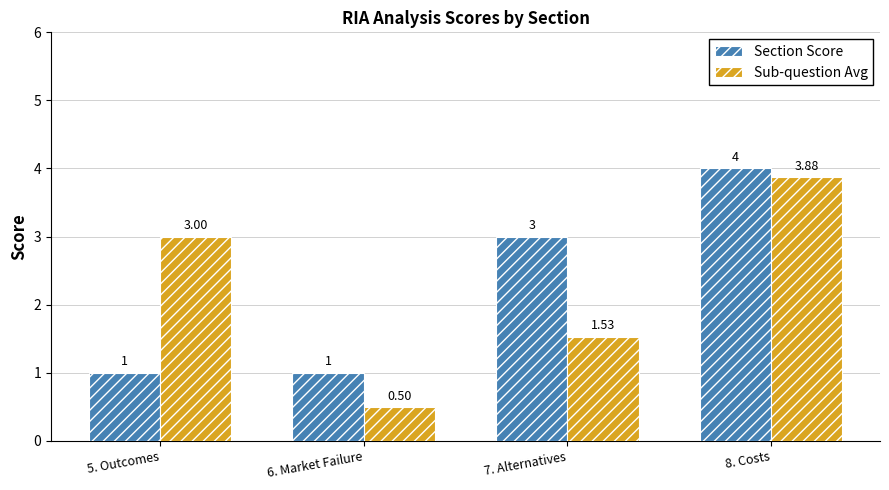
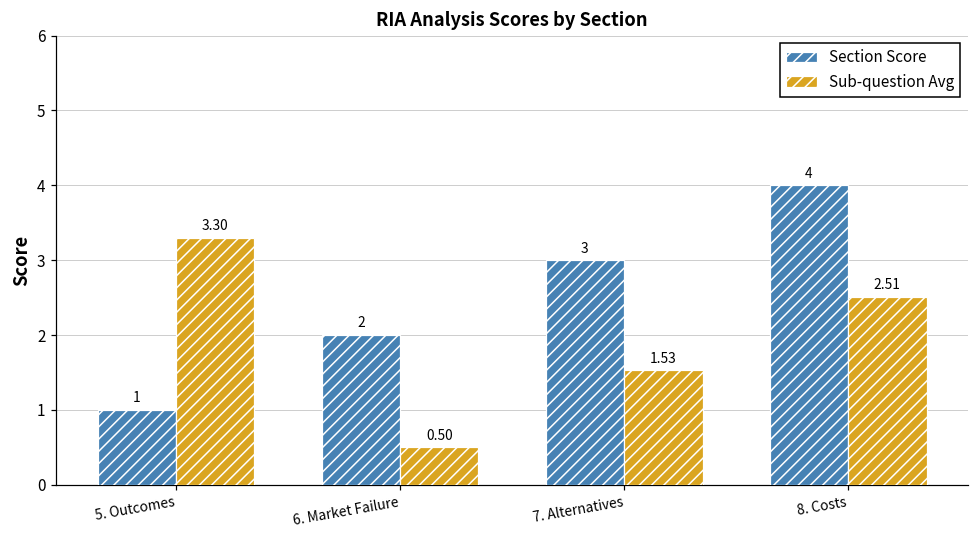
Sub-question Avg, 5. Outcomes: 3.00 -> 3.30
Section Score, 6. Market Failure: 1 -> 2
Sub-question Avg, 8. Costs: 3.88 -> 2.51
